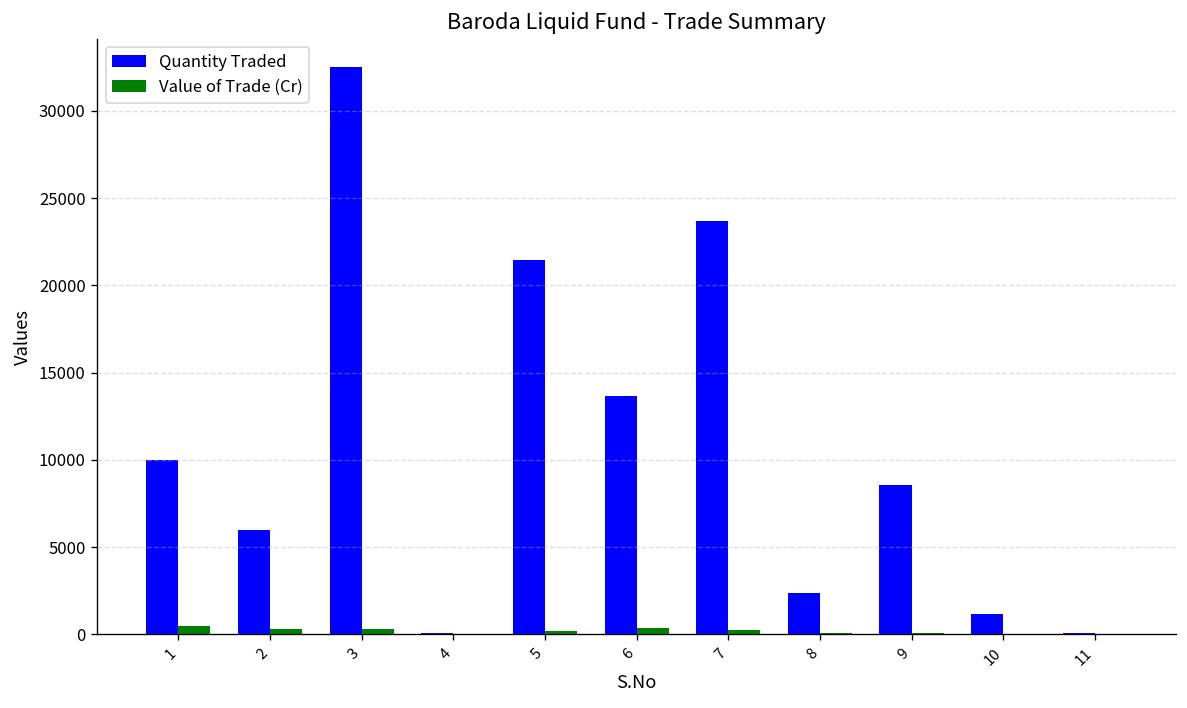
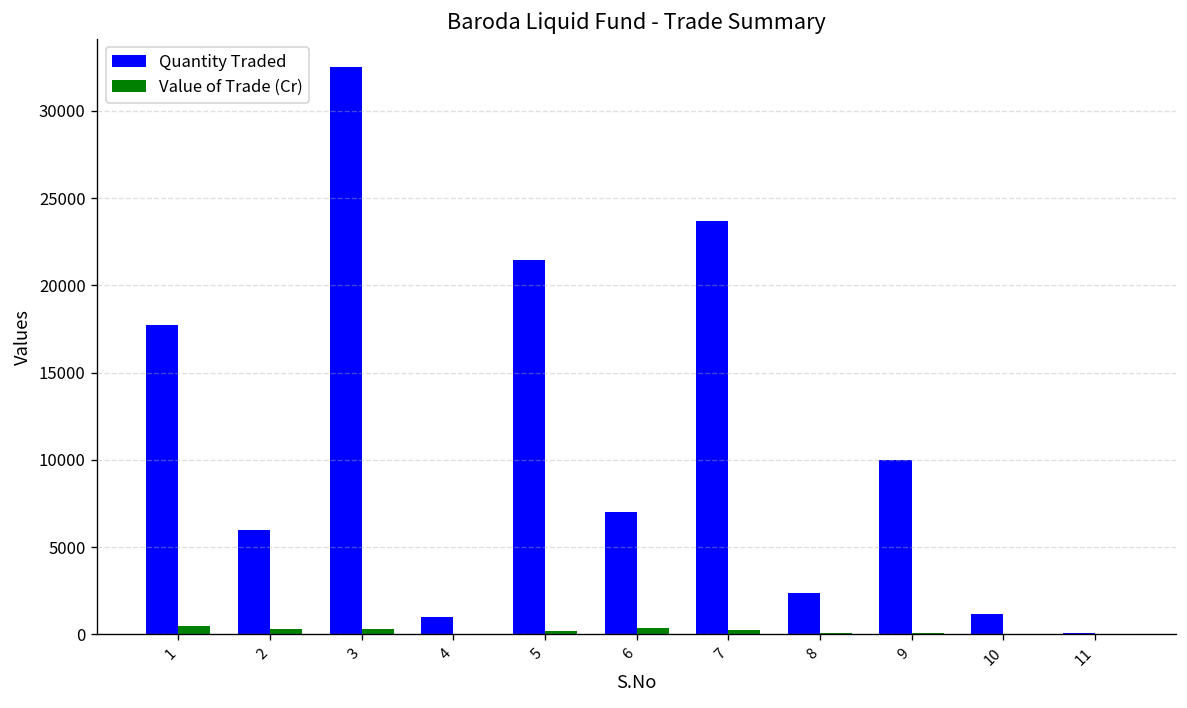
Quantity Traded, 1: 10000 -> 17700
Quantity Traded, 4: 100 -> 1000
Quantity Traded, 6: 13700 -> 7000
Quantity Traded, 9: 8600 -> 10000
